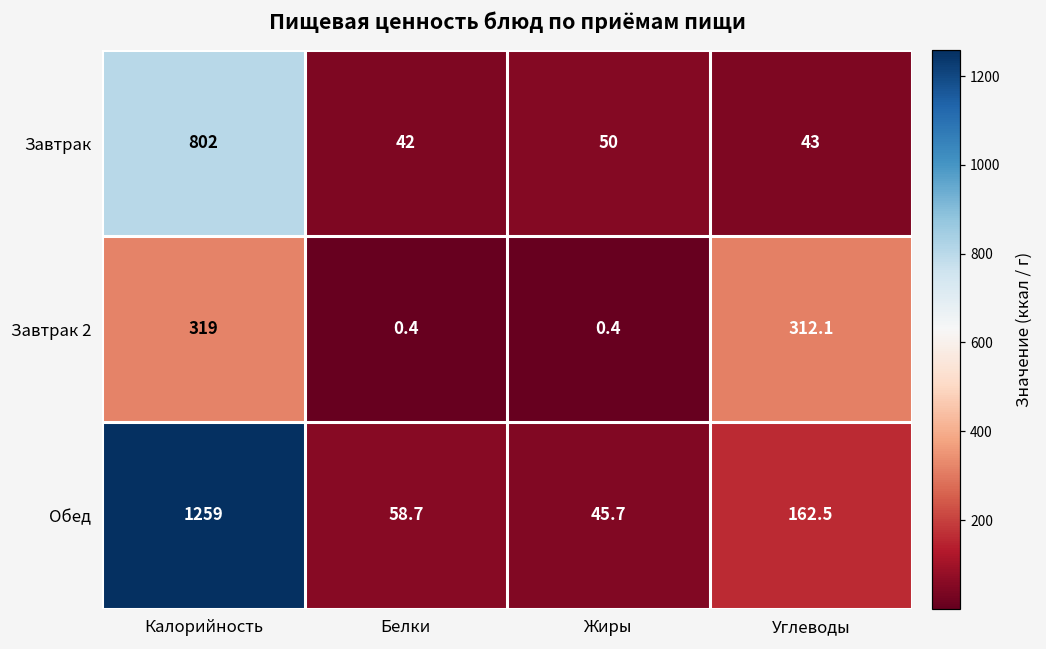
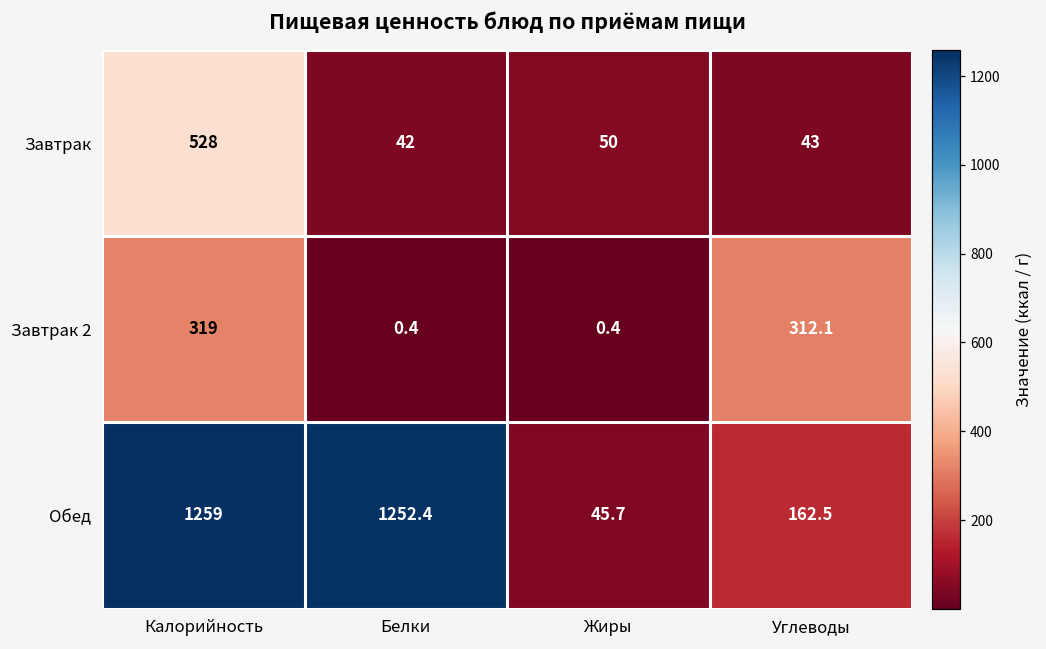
Завтрак, Калорийность: 802 -> 528
Обед, Белки: 58.7 -> 1252.4
